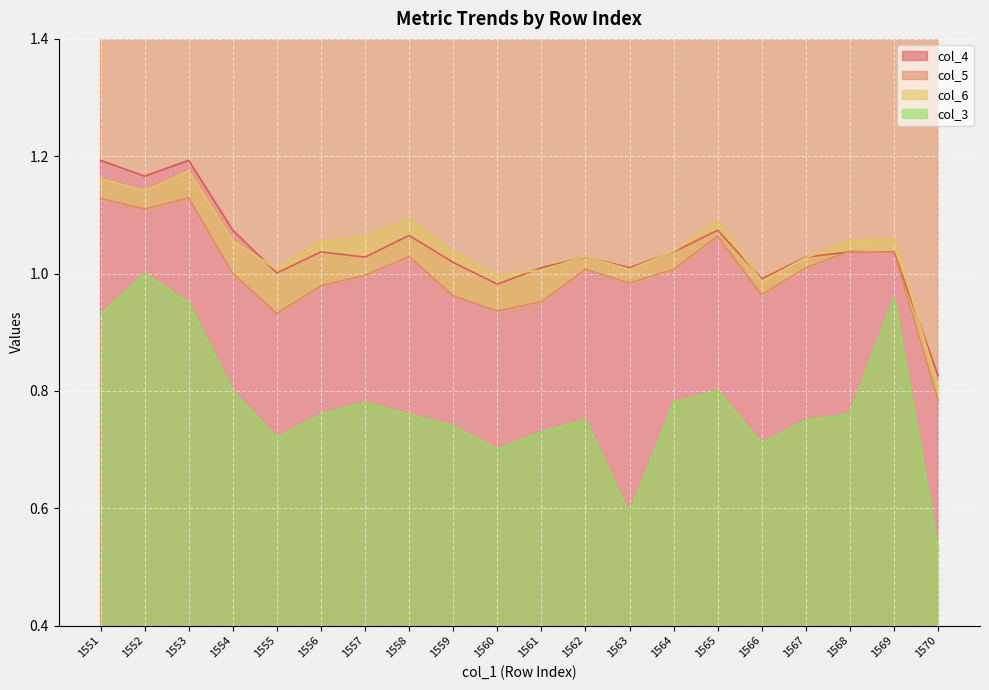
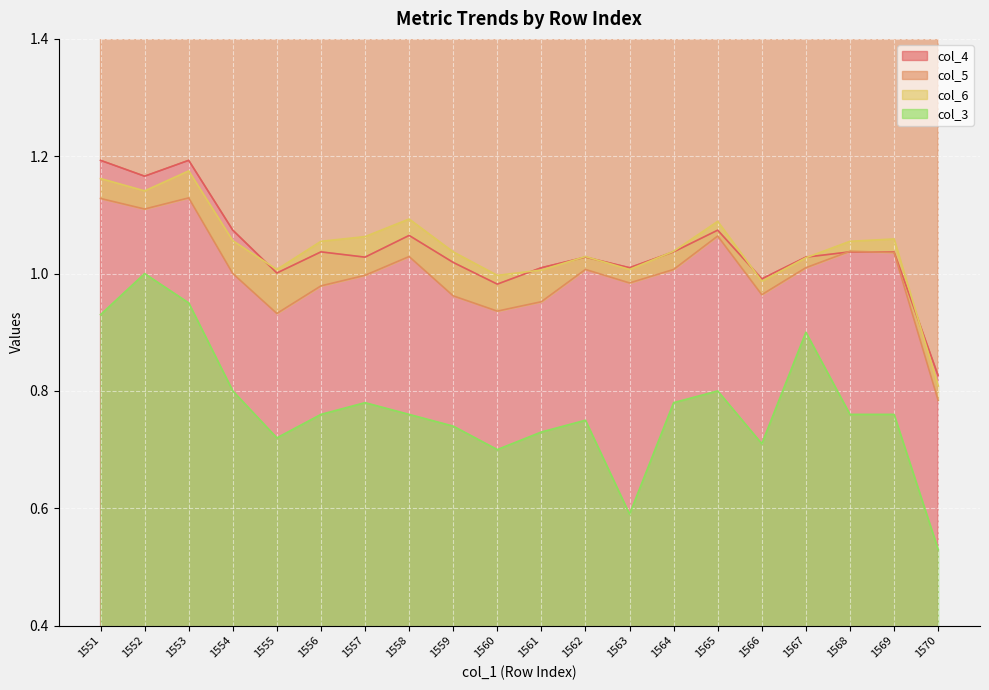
col_3, 1567: 0.75 -> 0.90
col_3, 1569: 0.96 -> 0.76
